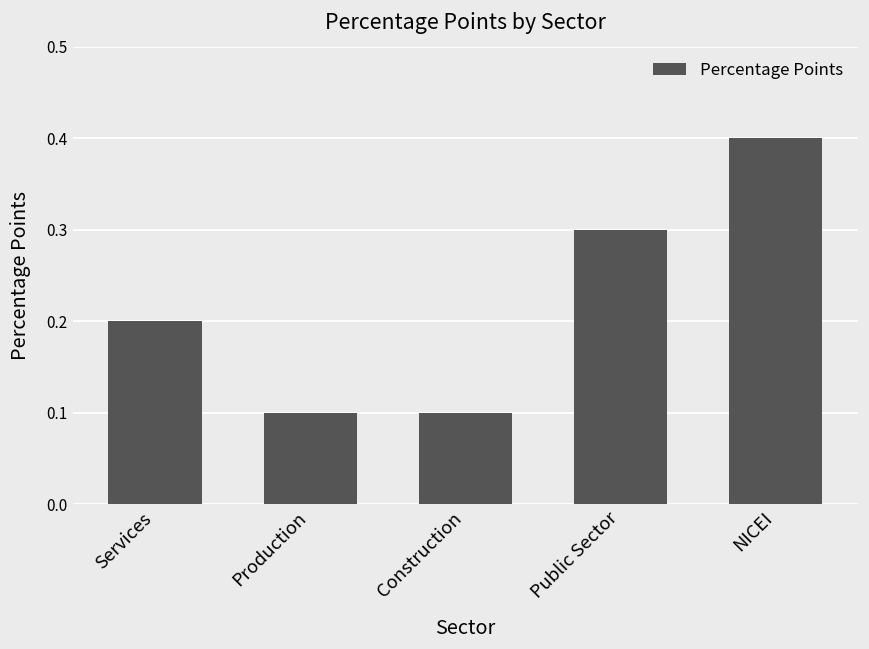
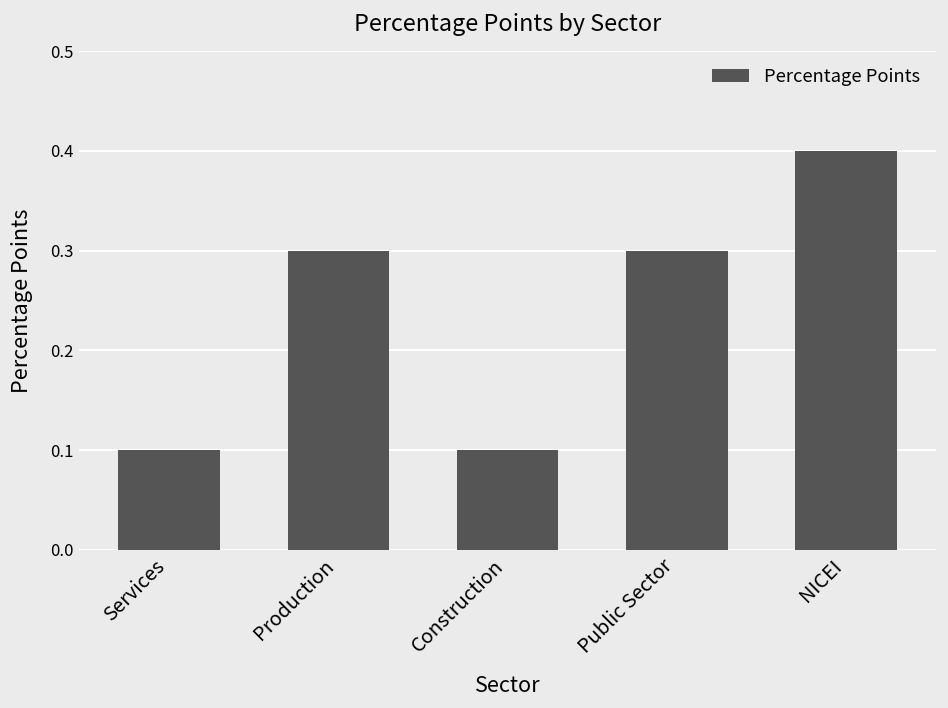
Services: 0.2 -> 0.1
Production: 0.1 -> 0.3
